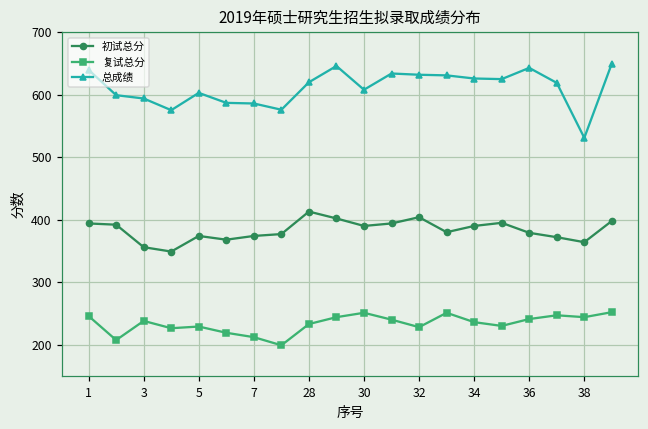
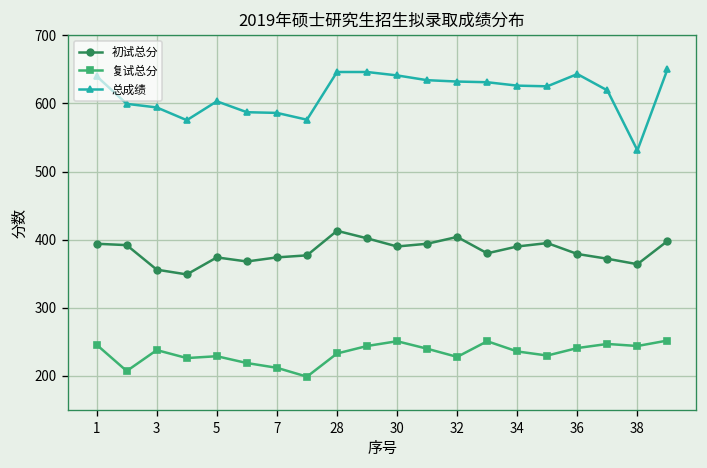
总成绩, 28: 620 -> 650
总成绩, 30: 610 -> 640
